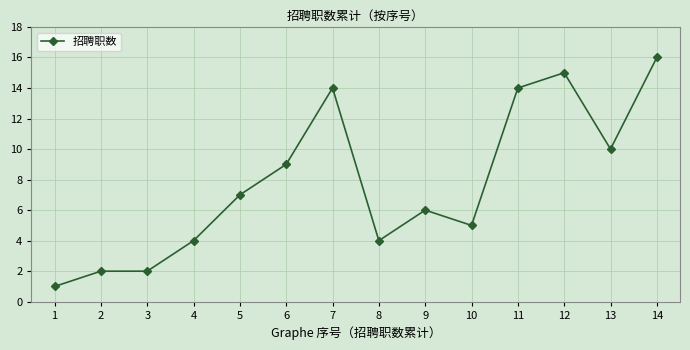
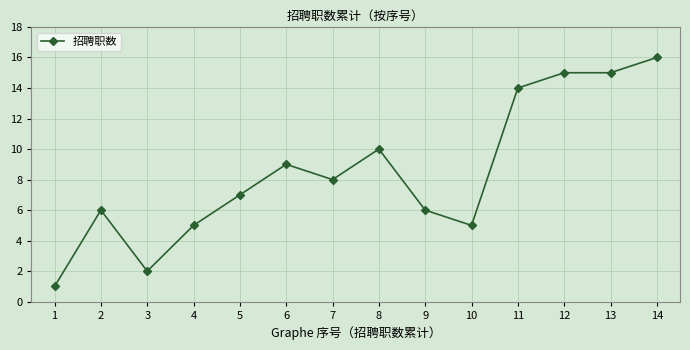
2: 2 -> 6
4: 4 -> 5
7: 14 -> 8
8: 4 -> 10
13: 10 -> 15
